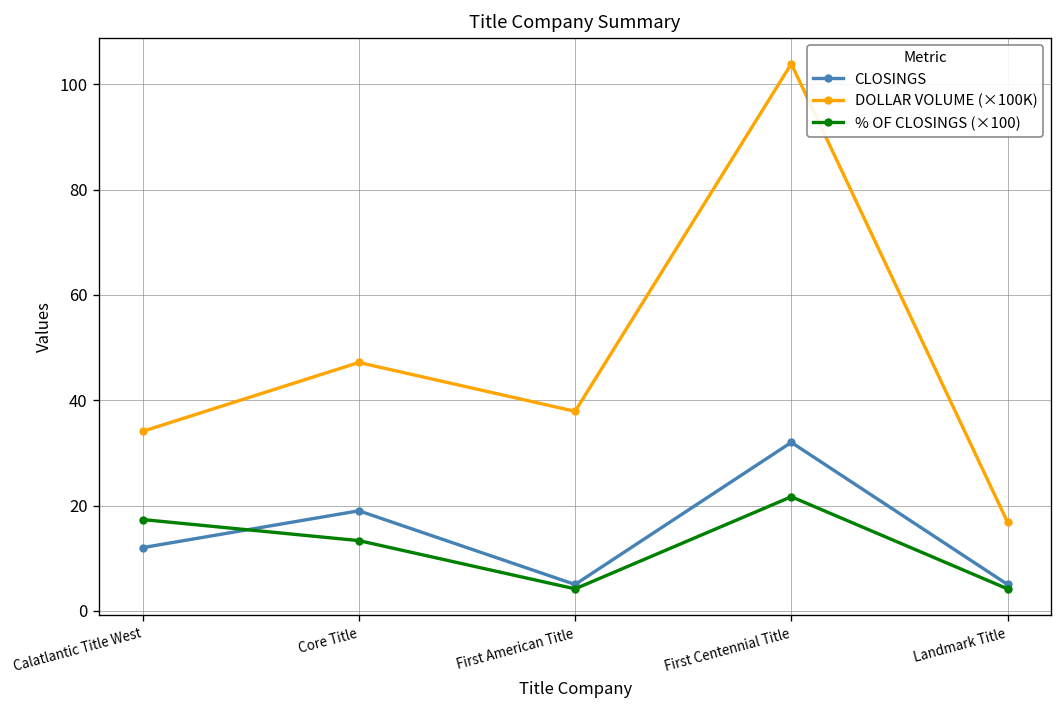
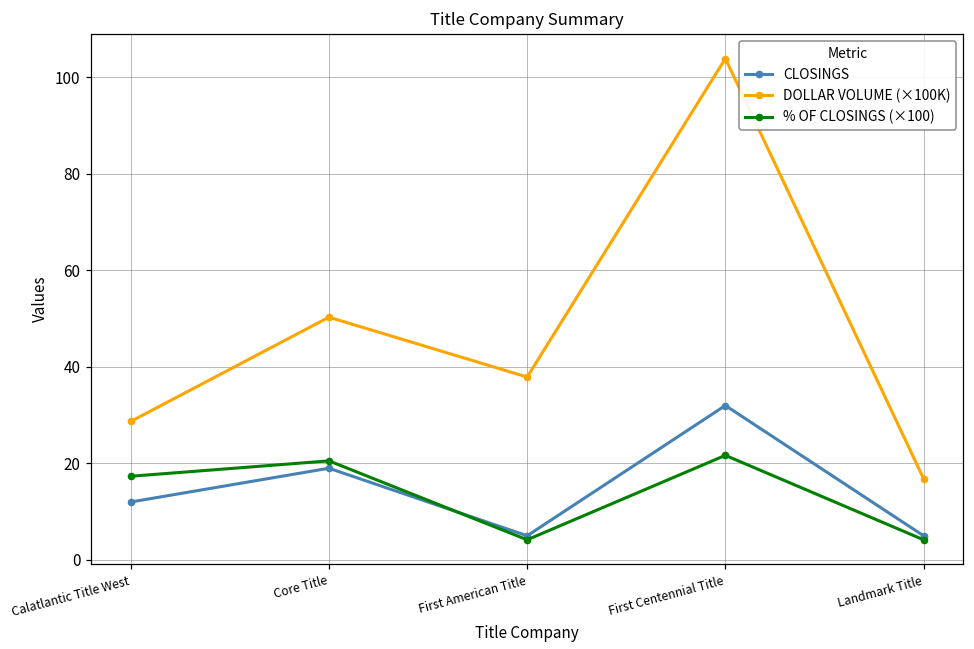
DOLLAR VOLUME (×100K), Calatlantic Title West: 34 -> 29
DOLLAR VOLUME (×100K), Core Title: 47 -> 50
% OF CLOSINGS (×100), Core Title: 13 -> 21
